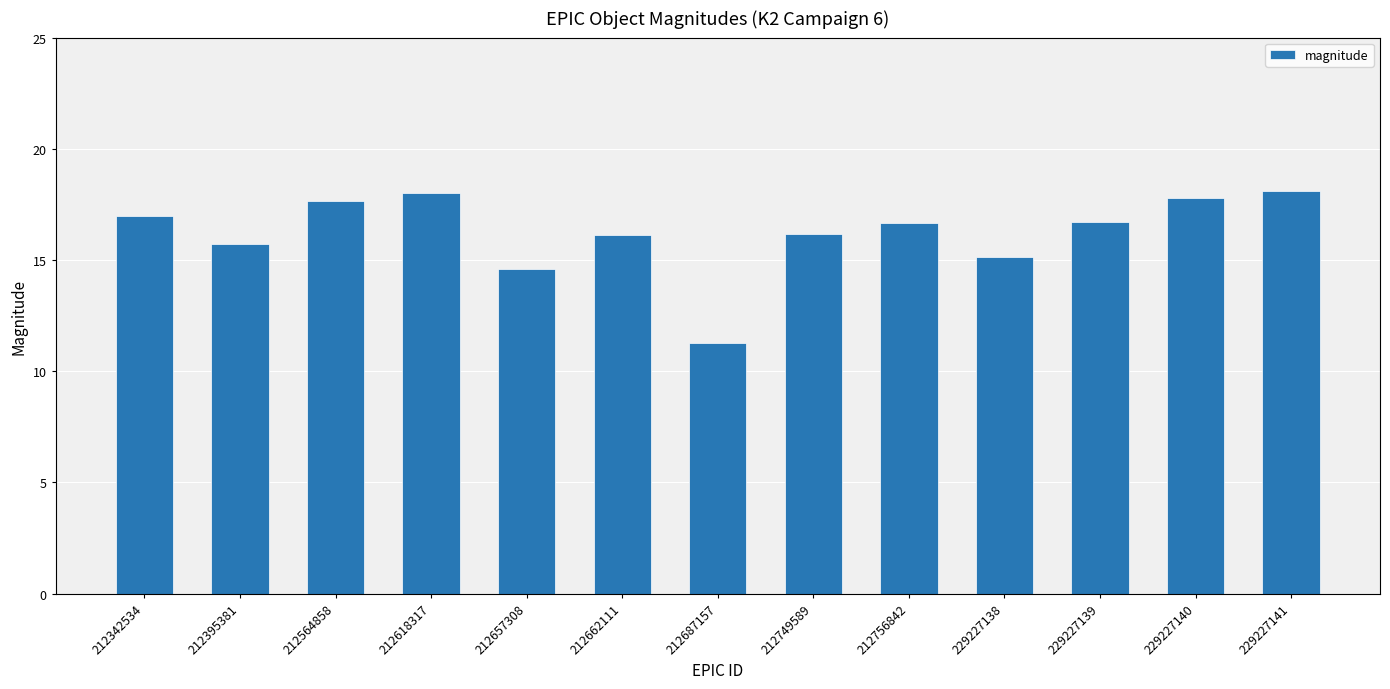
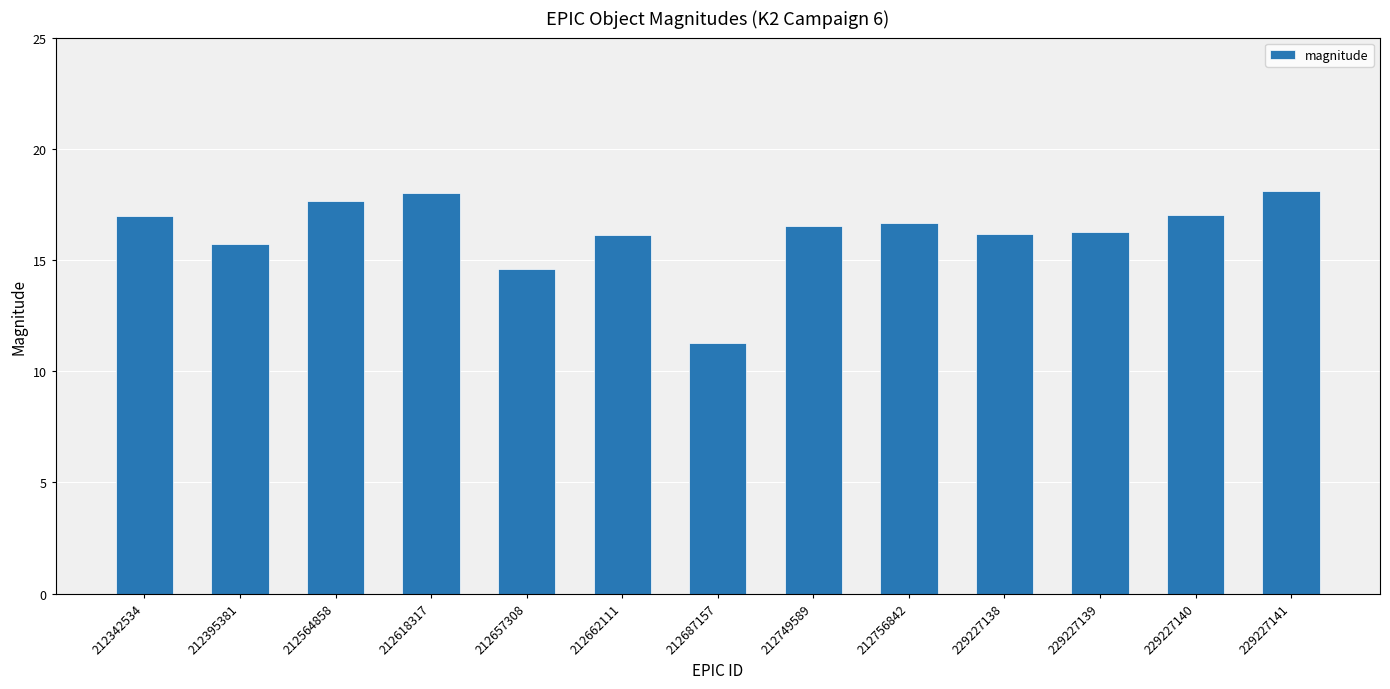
212749589: 16.2 -> 16.5
229227138: 15.1 -> 16.2
229227139: 16.7 -> 16.3
229227140: 17.8 -> 17.0
